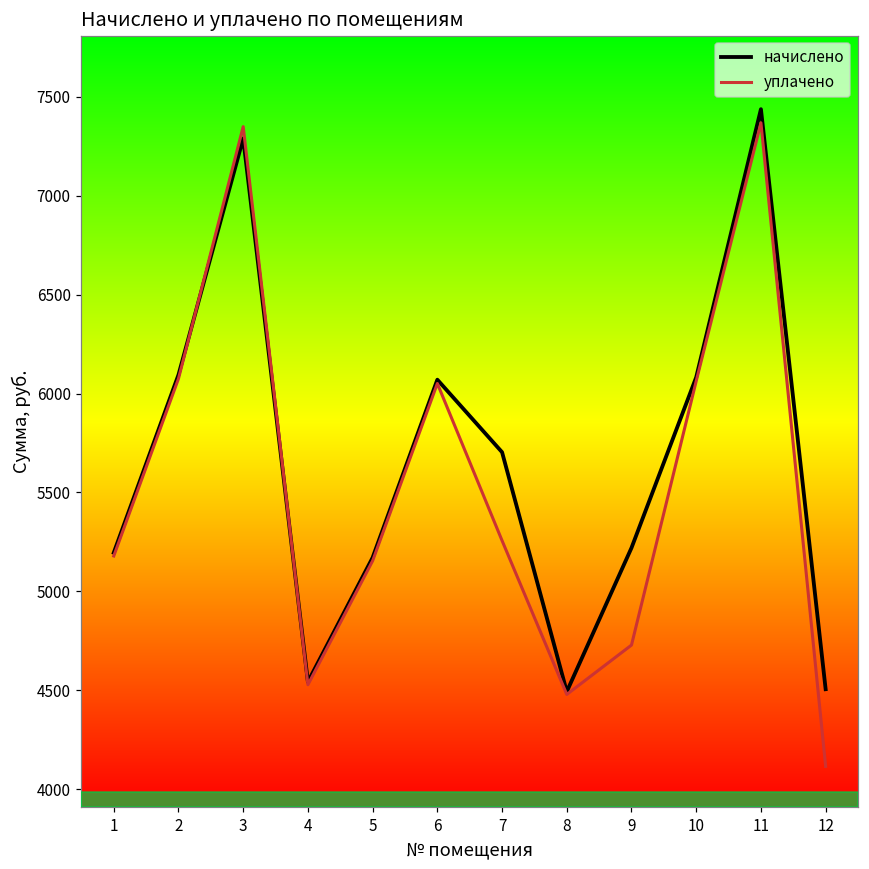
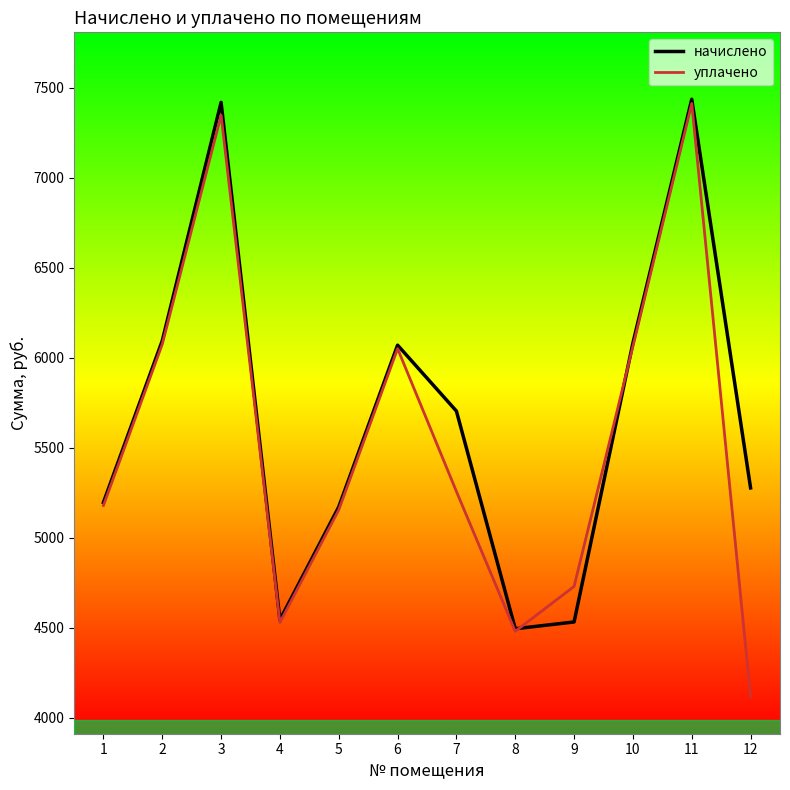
начислено, 3: 7290 -> 7420
начислено, 9: 5220 -> 4530
уплачено, 11: 7370 -> 7410
начислено, 12: 4510 -> 5280
